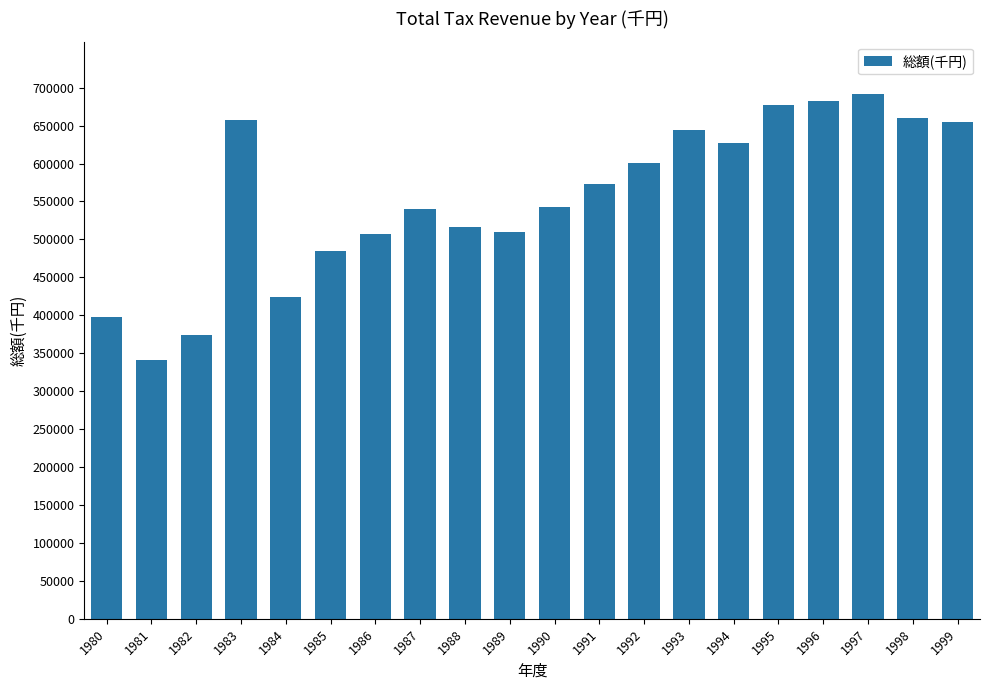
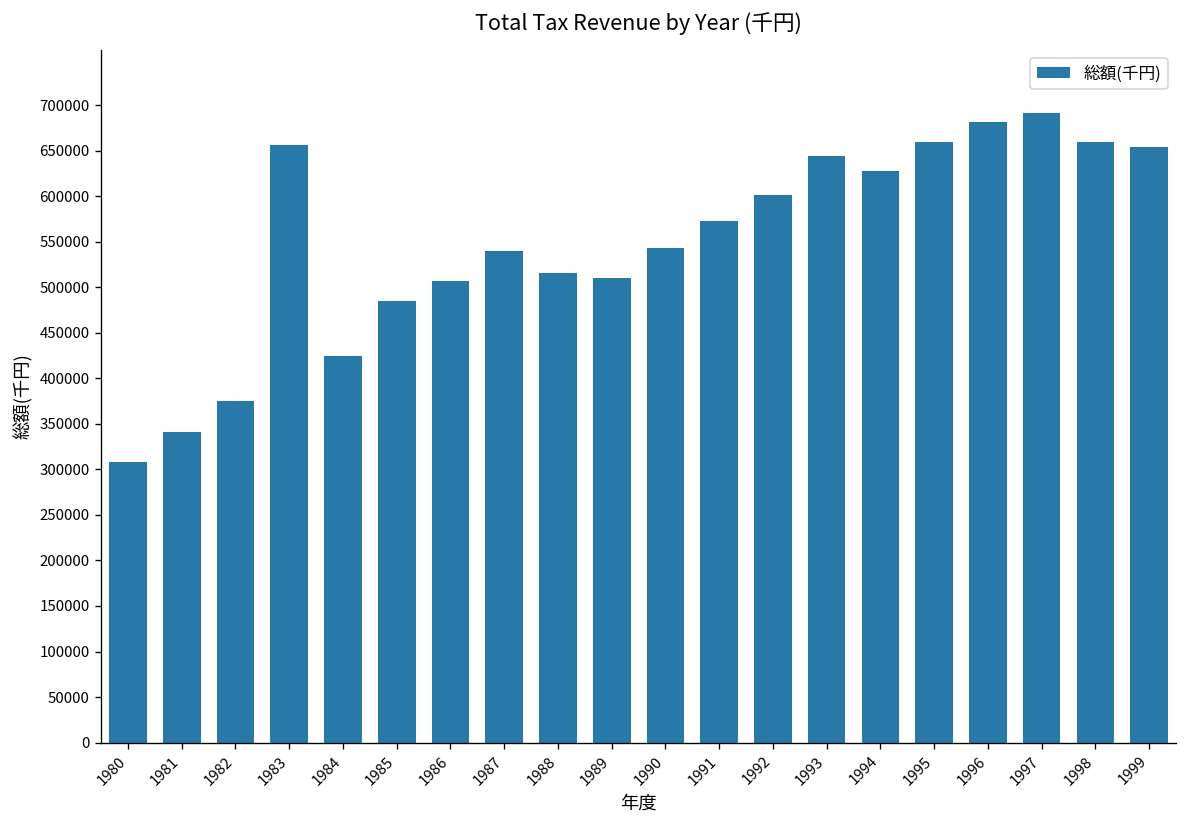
1980: 400000 -> 310000
1995: 680000 -> 660000
